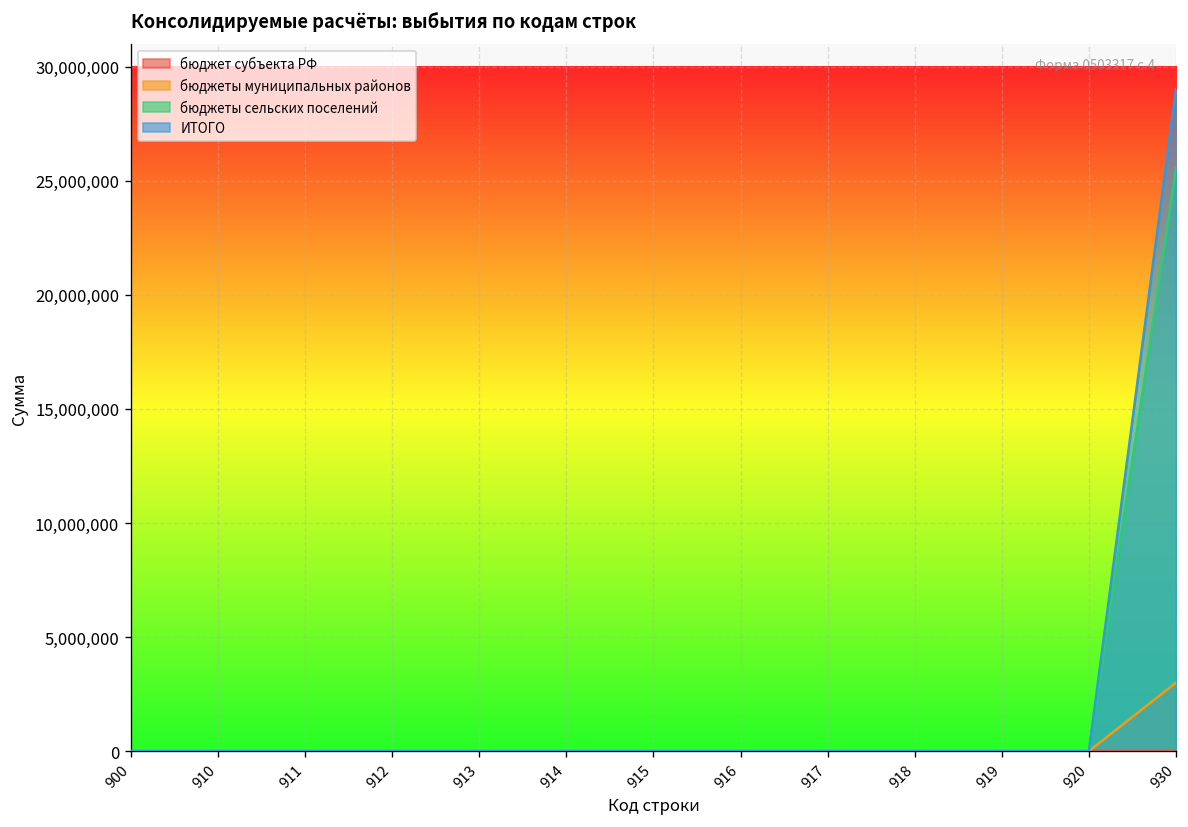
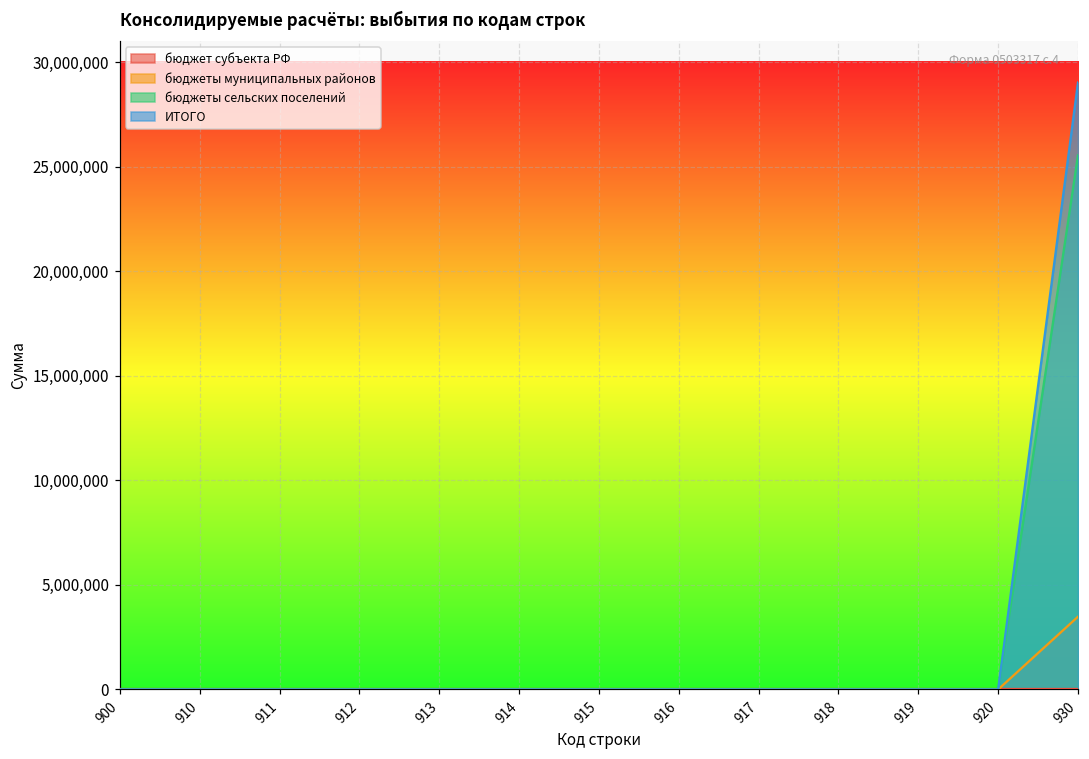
бюджеты муниципальных районов, 930: 3,000,000 -> 3,500,000
